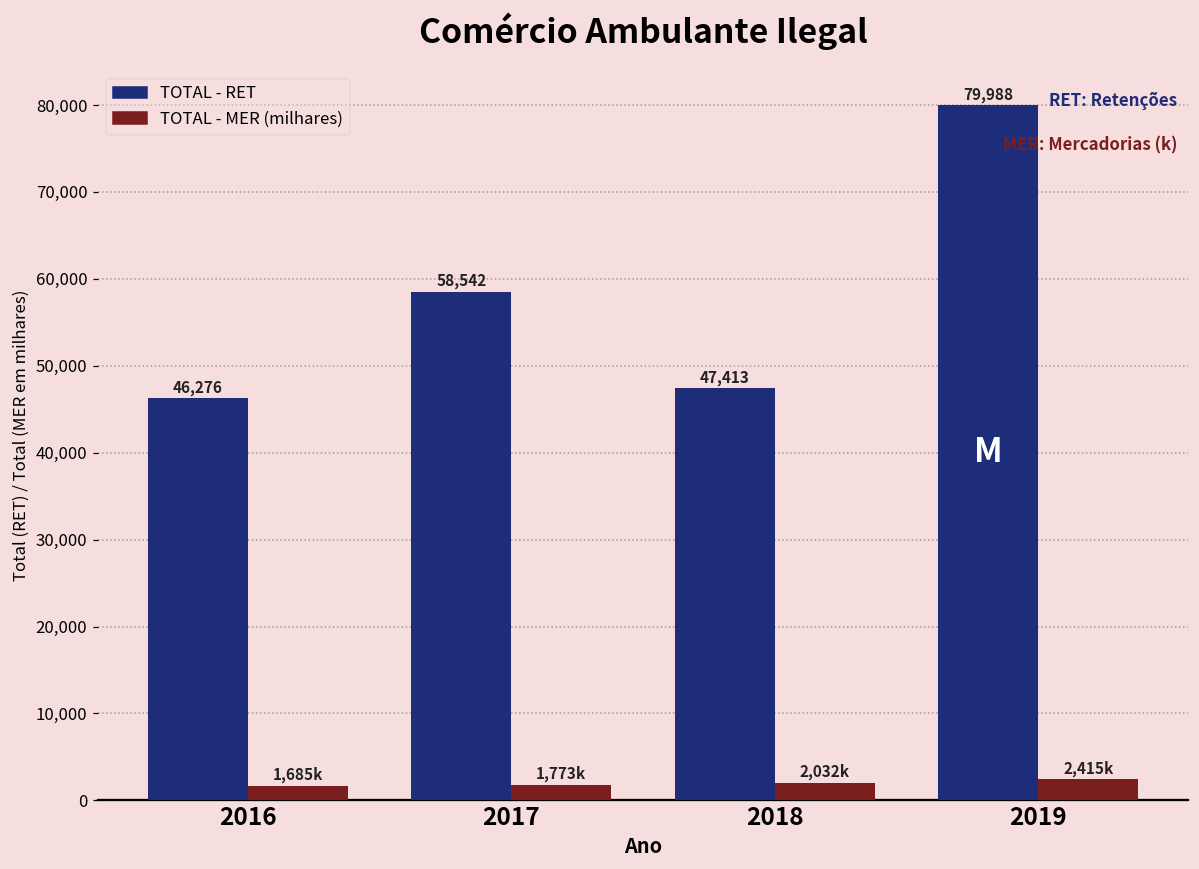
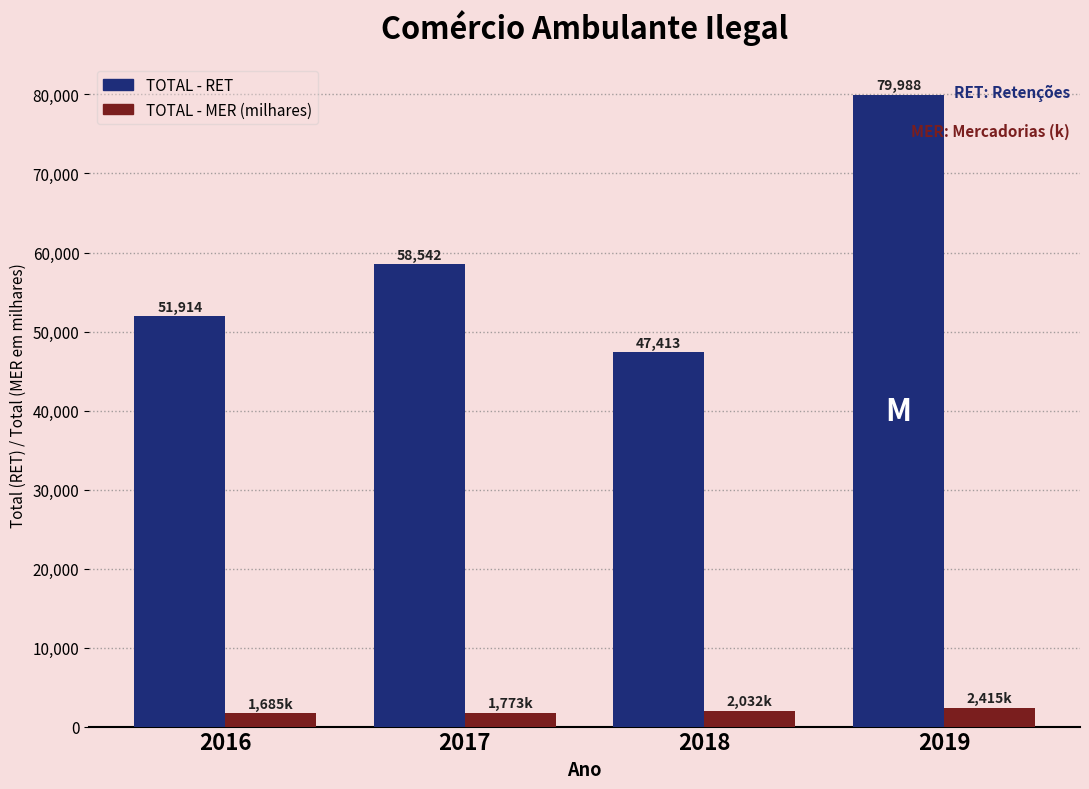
TOTAL - RET, 2016: 46,276 -> 51,914
